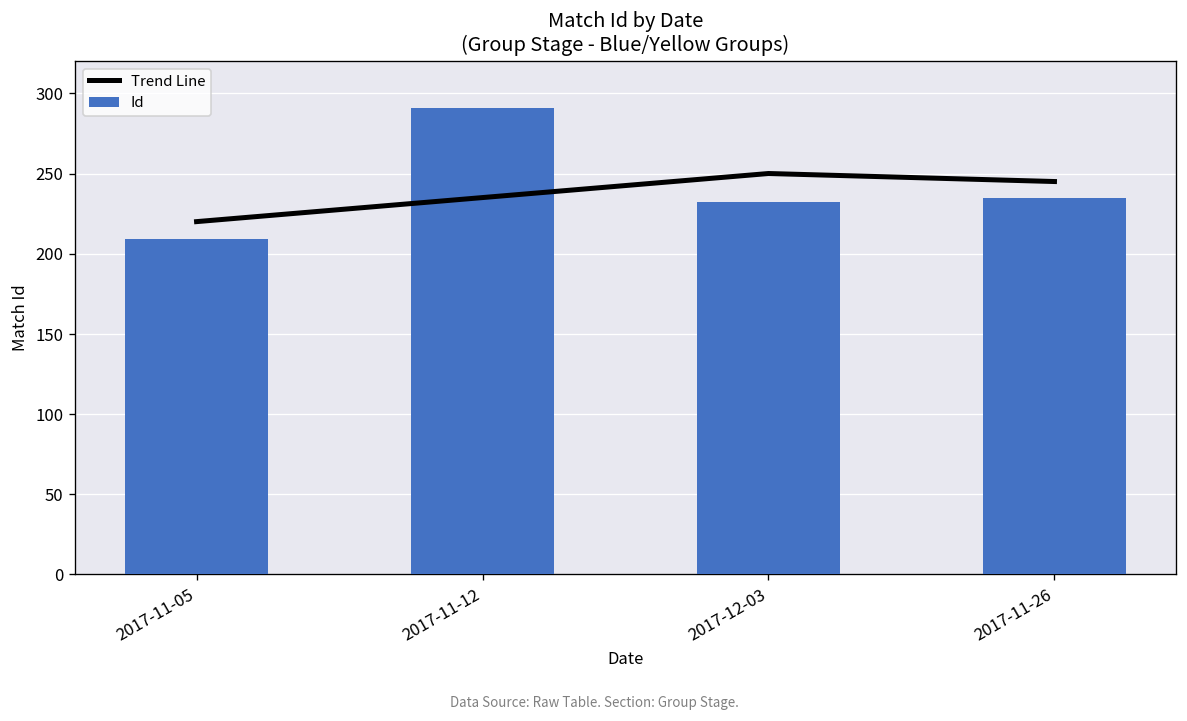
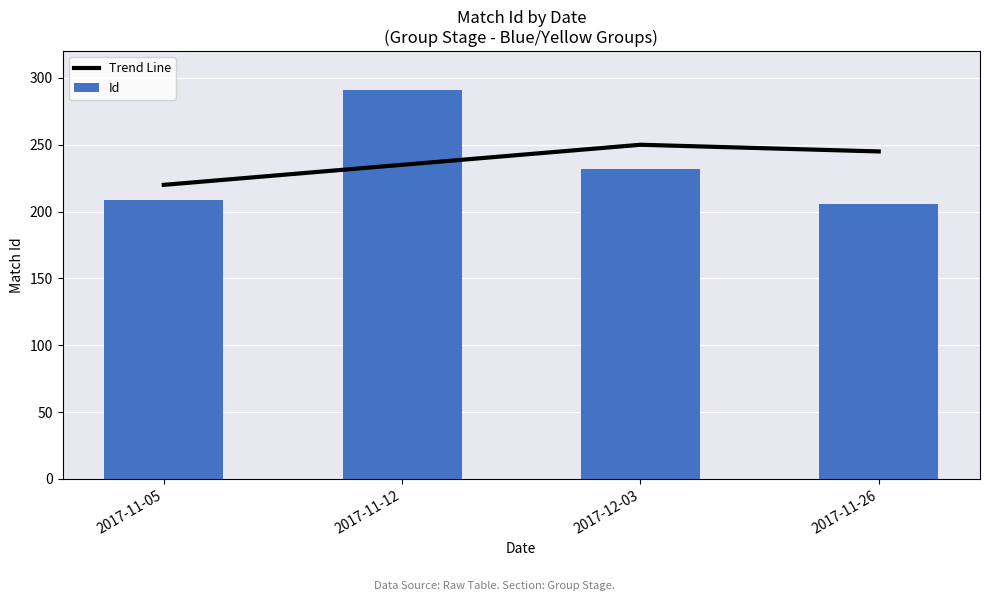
Id, 2017-11-26: 235 -> 206
